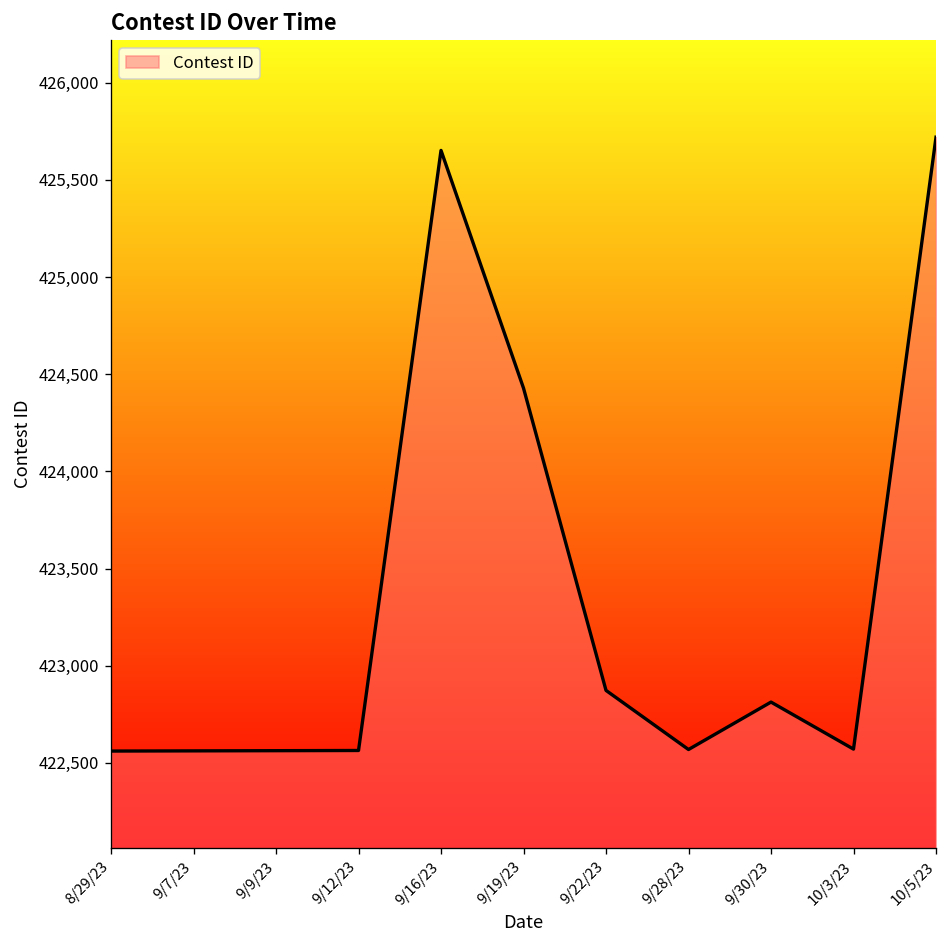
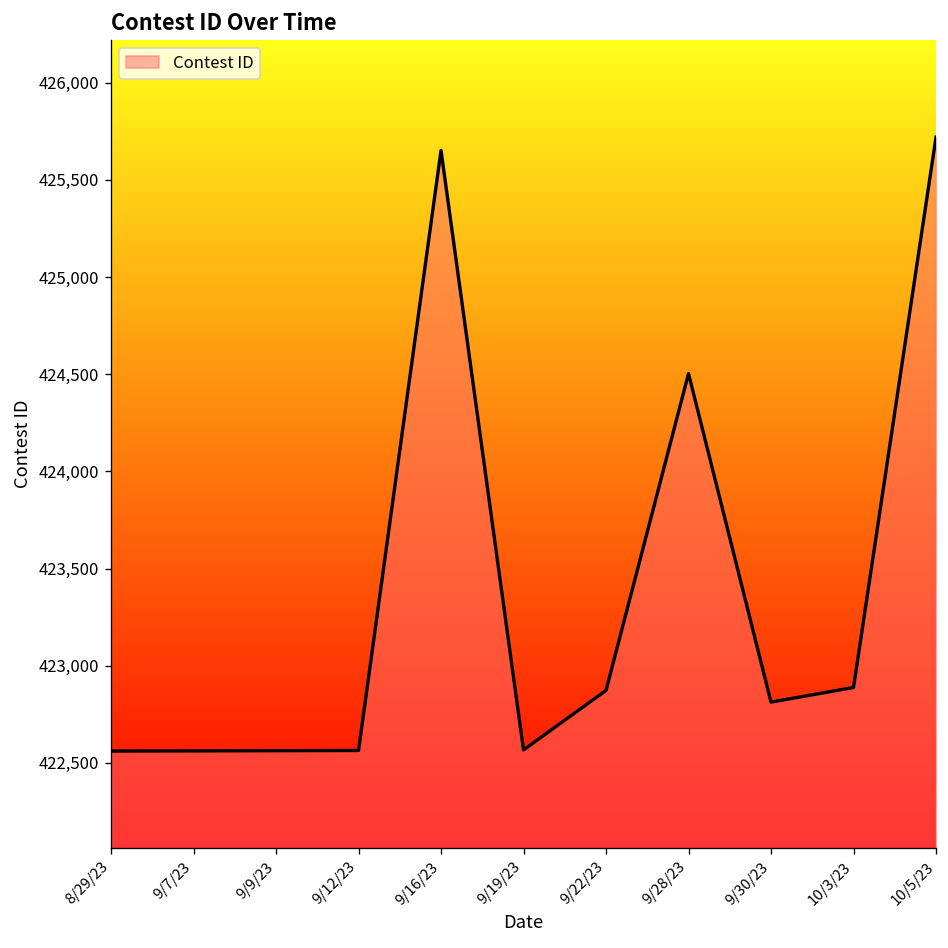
9/19/23: 424,430 -> 422,570
9/28/23: 422,570 -> 424,500
10/3/23: 422,570 -> 422,890
